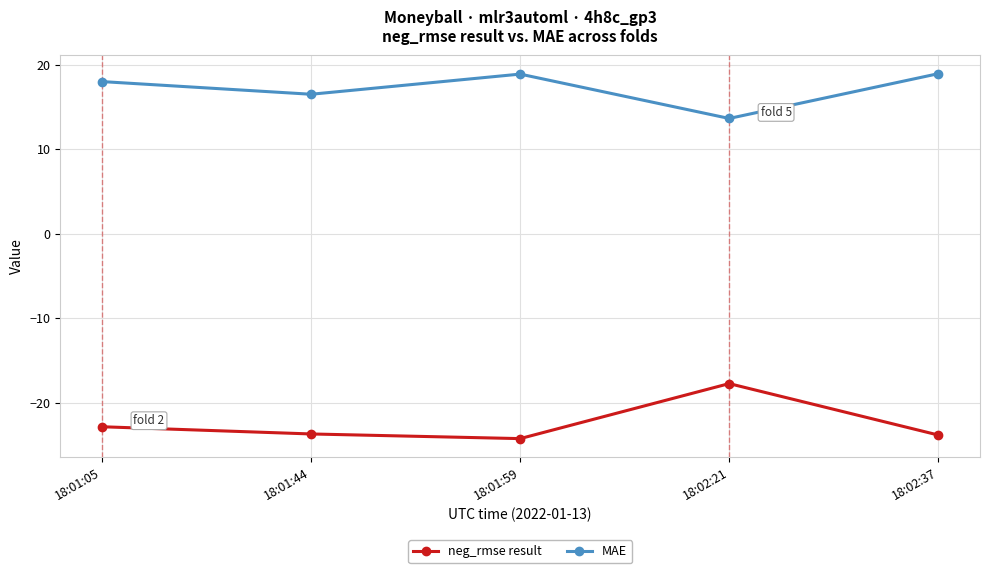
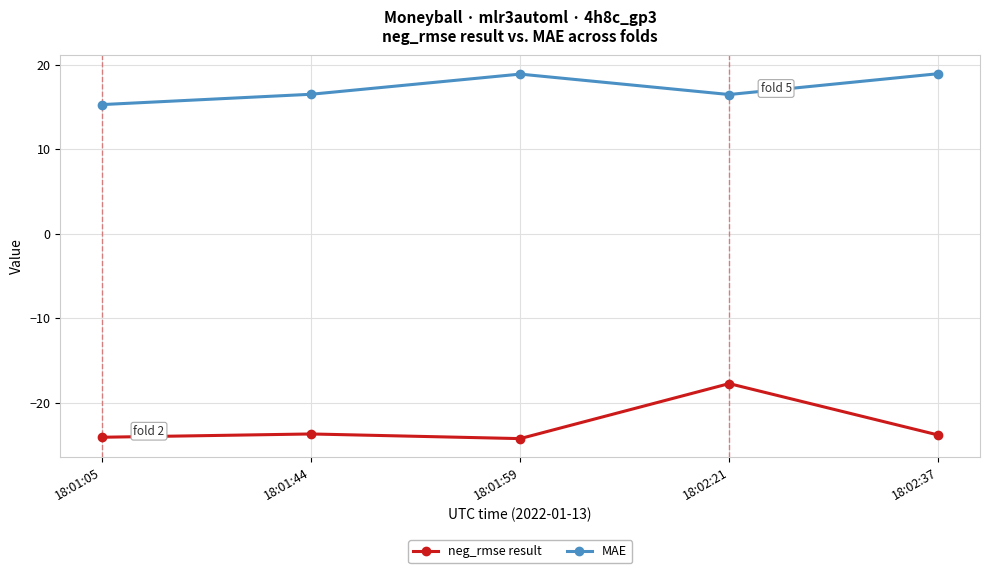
neg_rmse result, 18:01:05: -23 -> -24
MAE, 18:01:05: 18 -> 15
MAE, 18:02:21: 14 -> 16
